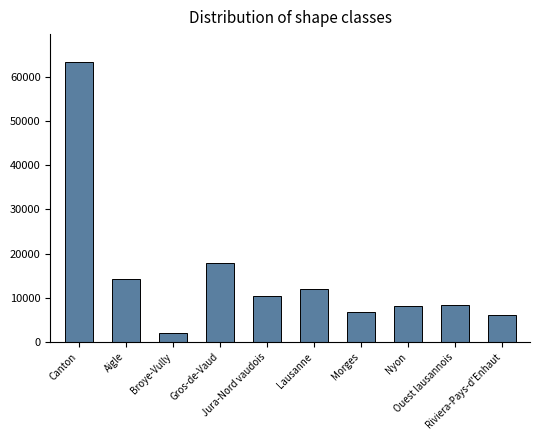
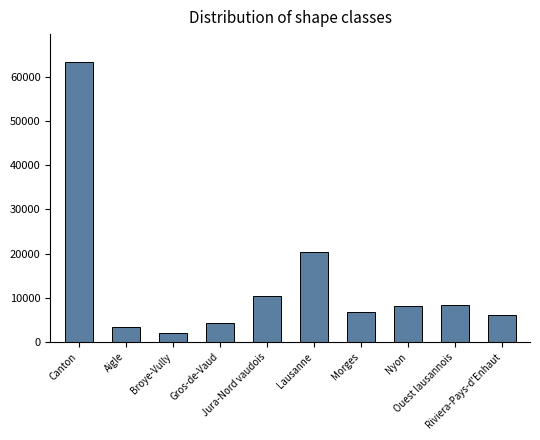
Aigle: 14000 -> 3000
Gros-de-Vaud: 18000 -> 4000
Lausanne: 12000 -> 20000
